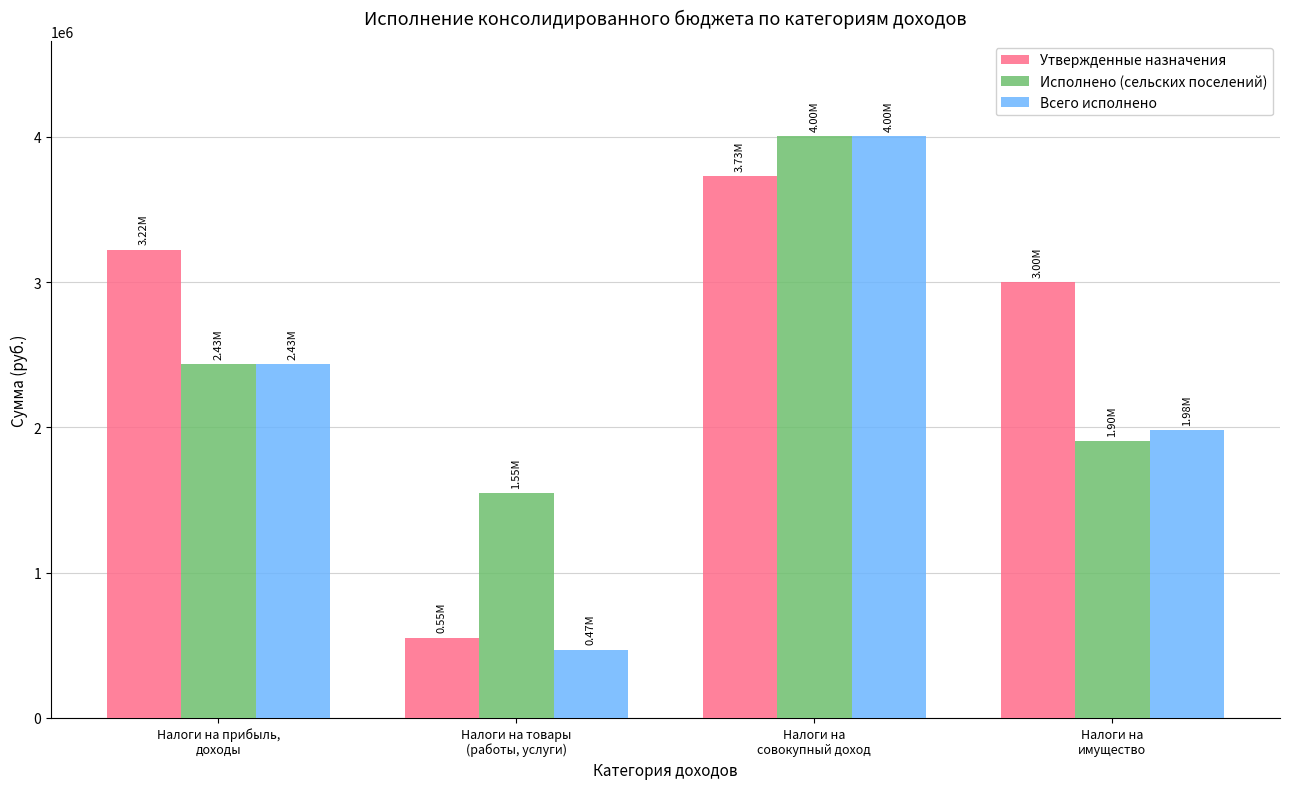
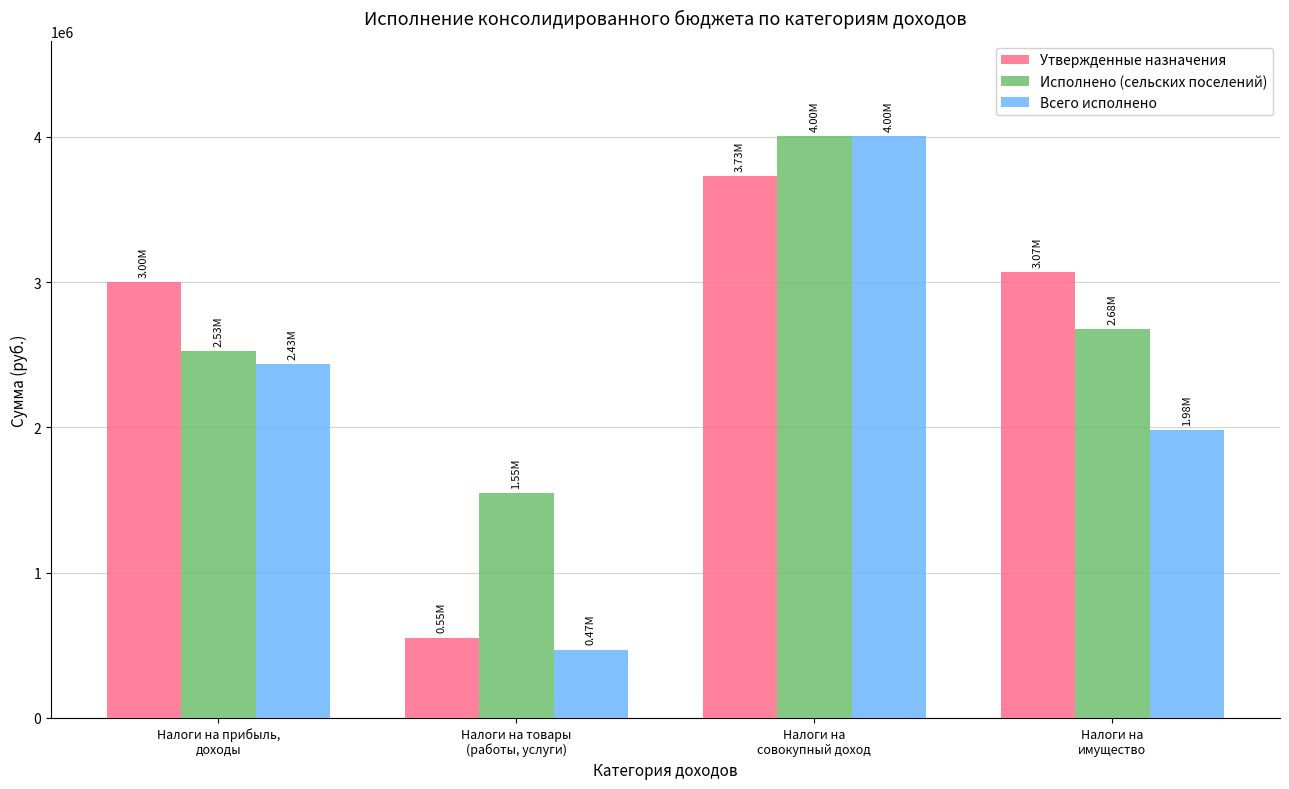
Утвержденные назначения, Налоги на прибыль, доходы: 3.22M -> 3.00M
Исполнено (сельских поселений), Налоги на прибыль, доходы: 2.43M -> 2.53M
Утвержденные назначения, Налоги на имущество: 3.00M -> 3.07M
Исполнено (сельских поселений), Налоги на имущество: 1.90M -> 2.68M
